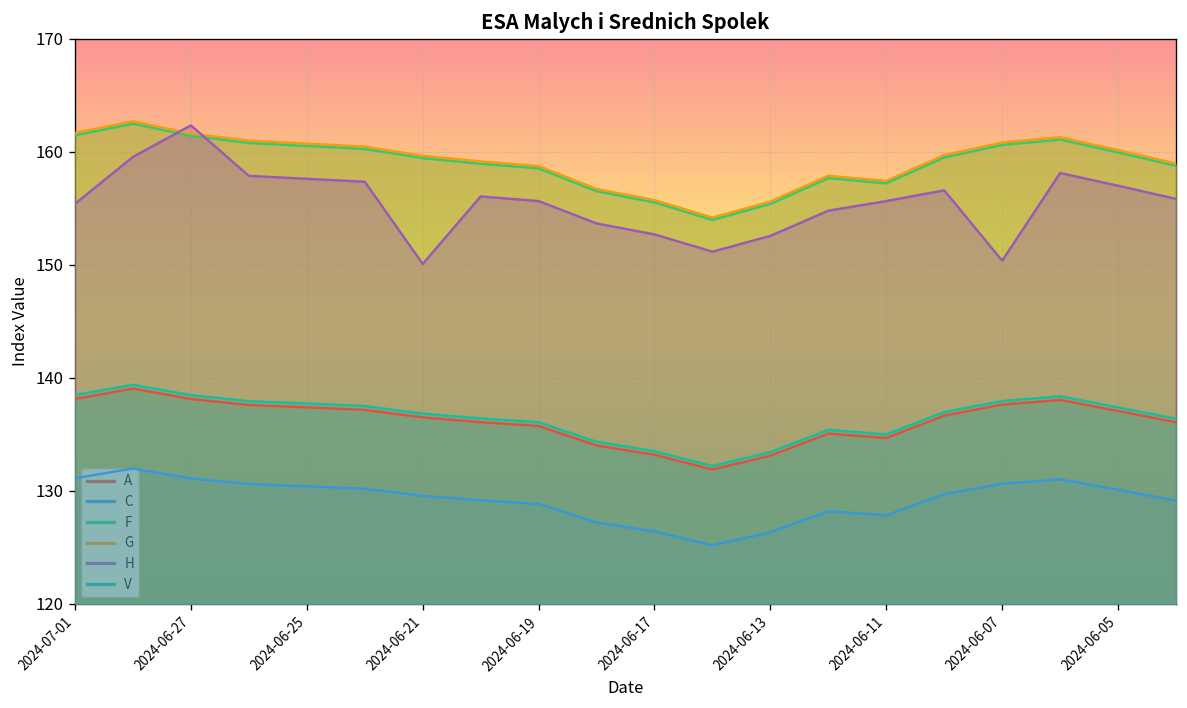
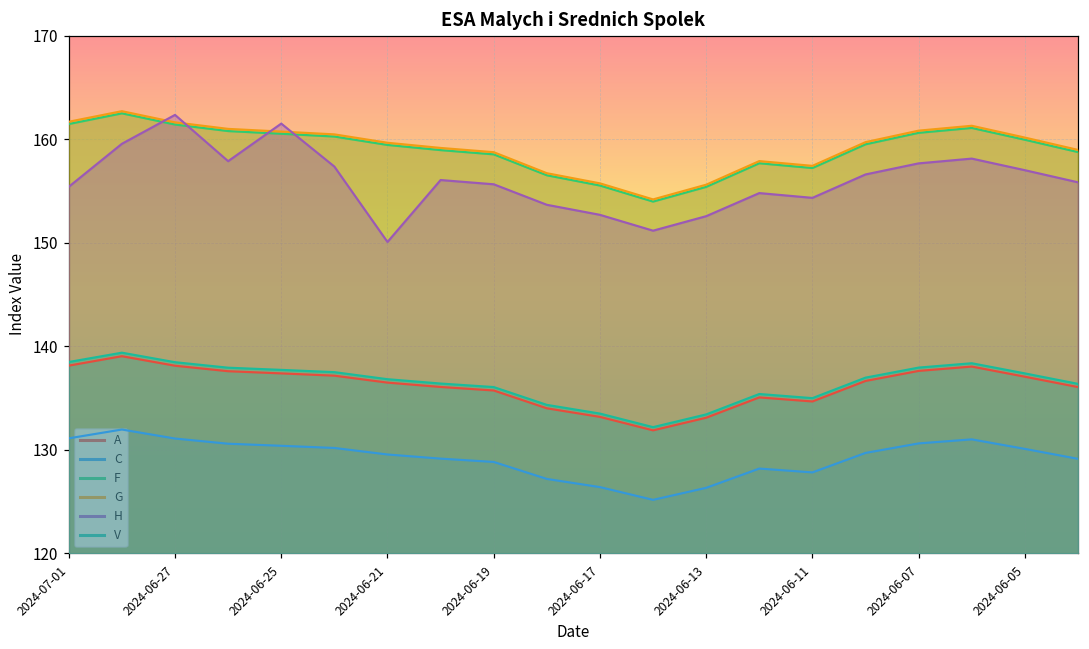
H, 2024-06-25: 158 -> 162
H, 2024-06-11: 156 -> 154
H, 2024-06-07: 150 -> 158
